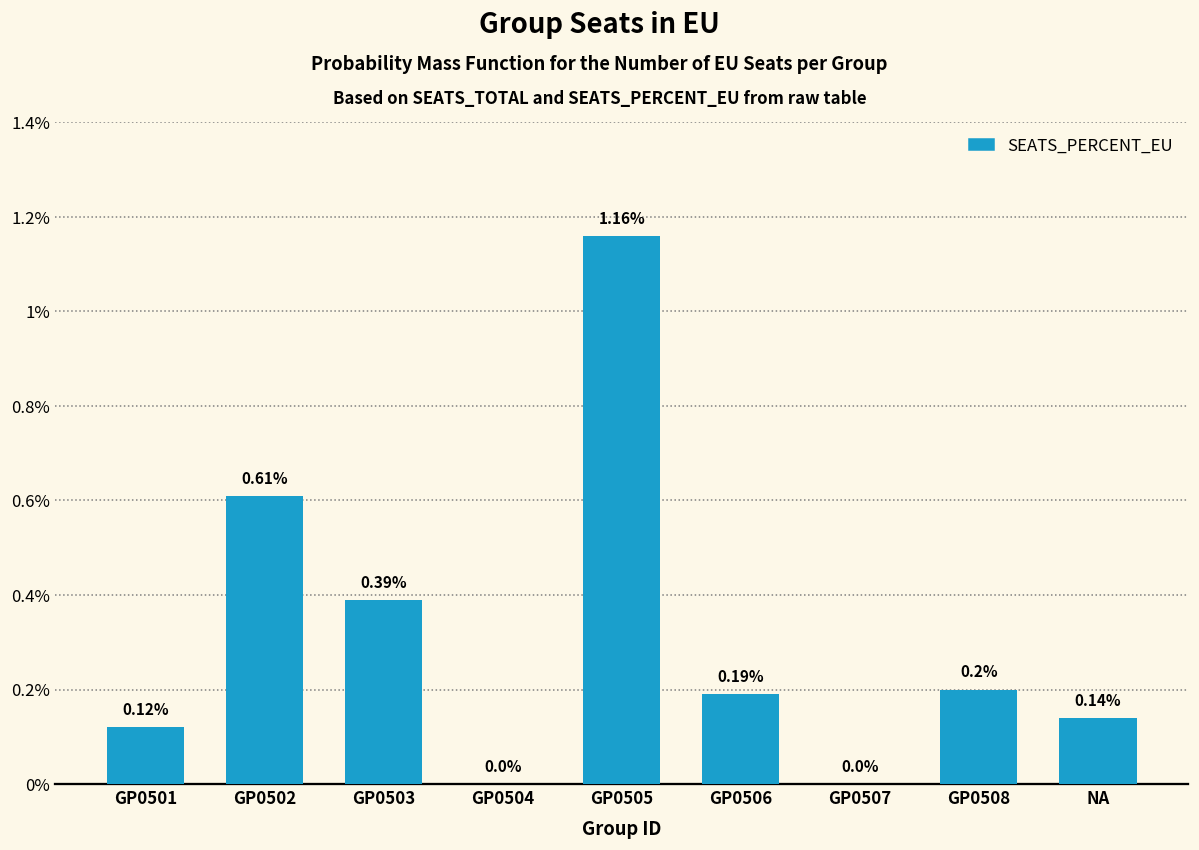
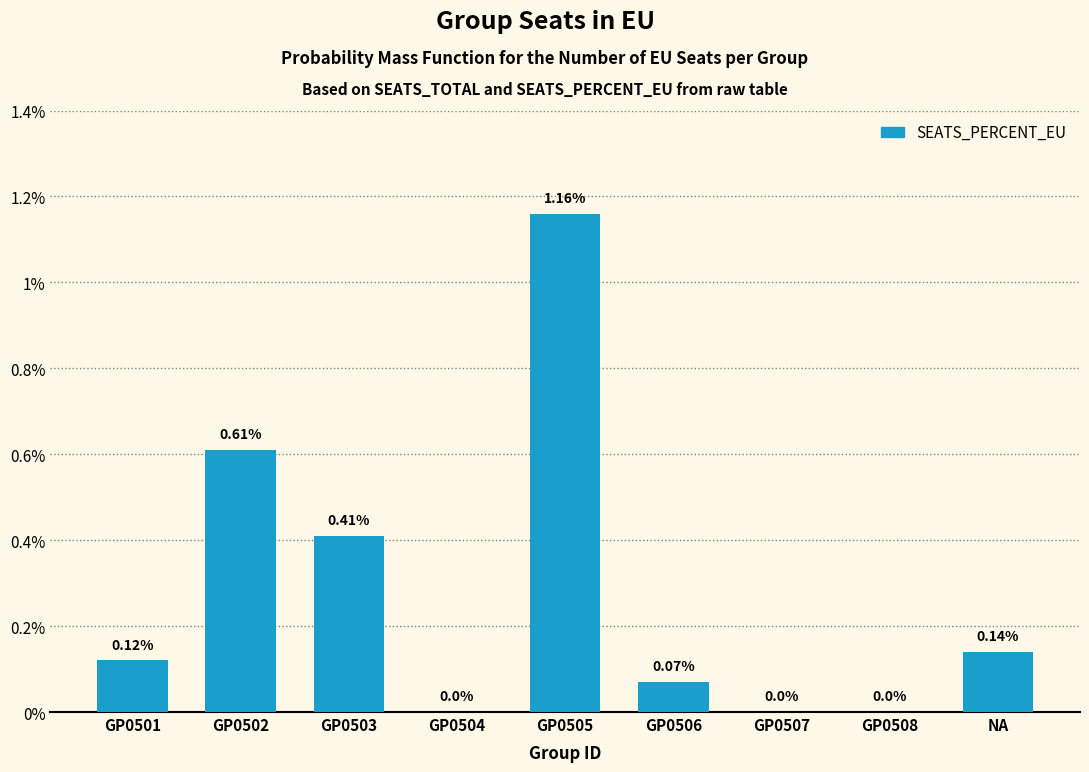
GP0503: 0.39% -> 0.41%
GP0506: 0.19% -> 0.07%
GP0508: 0.2% -> 0.0%
